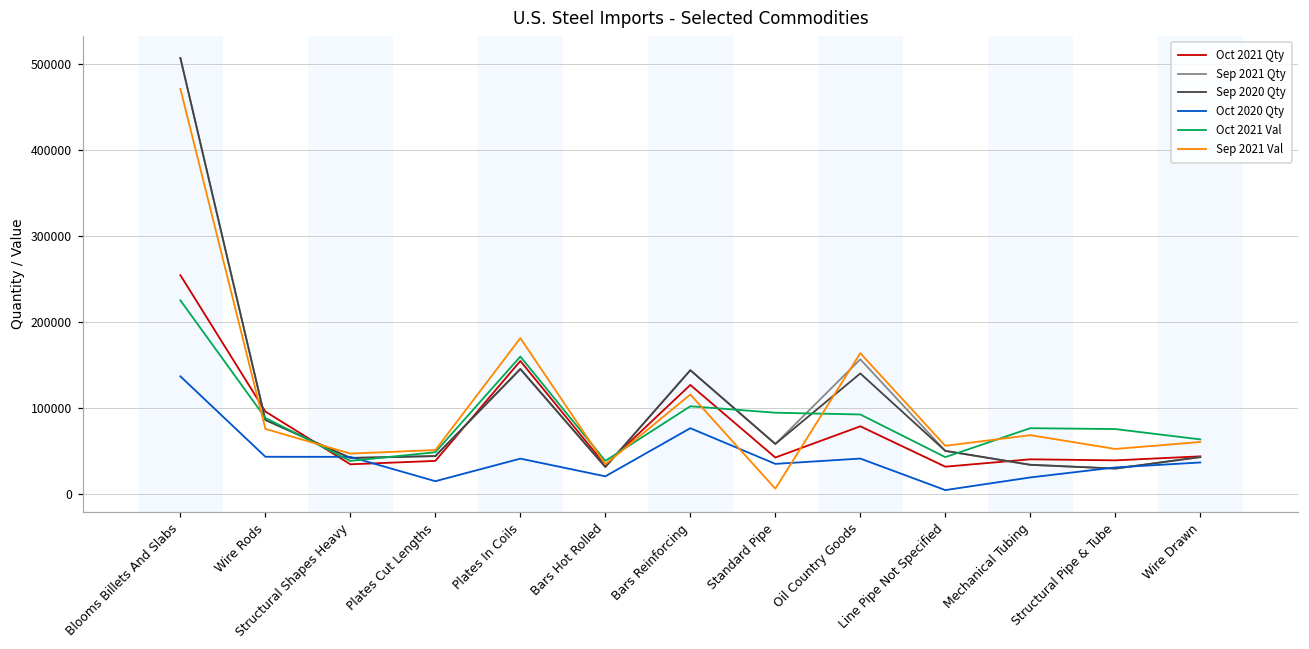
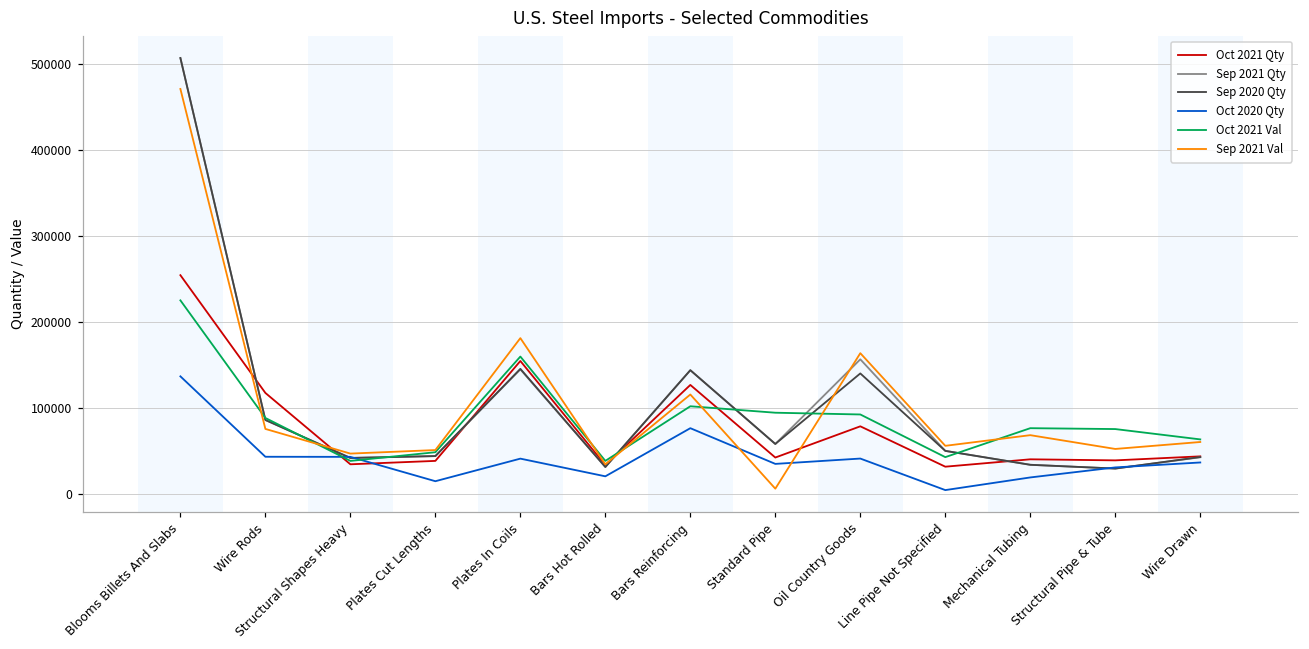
Oct 2021 Qty, Wire Rods: 100000 -> 120000
